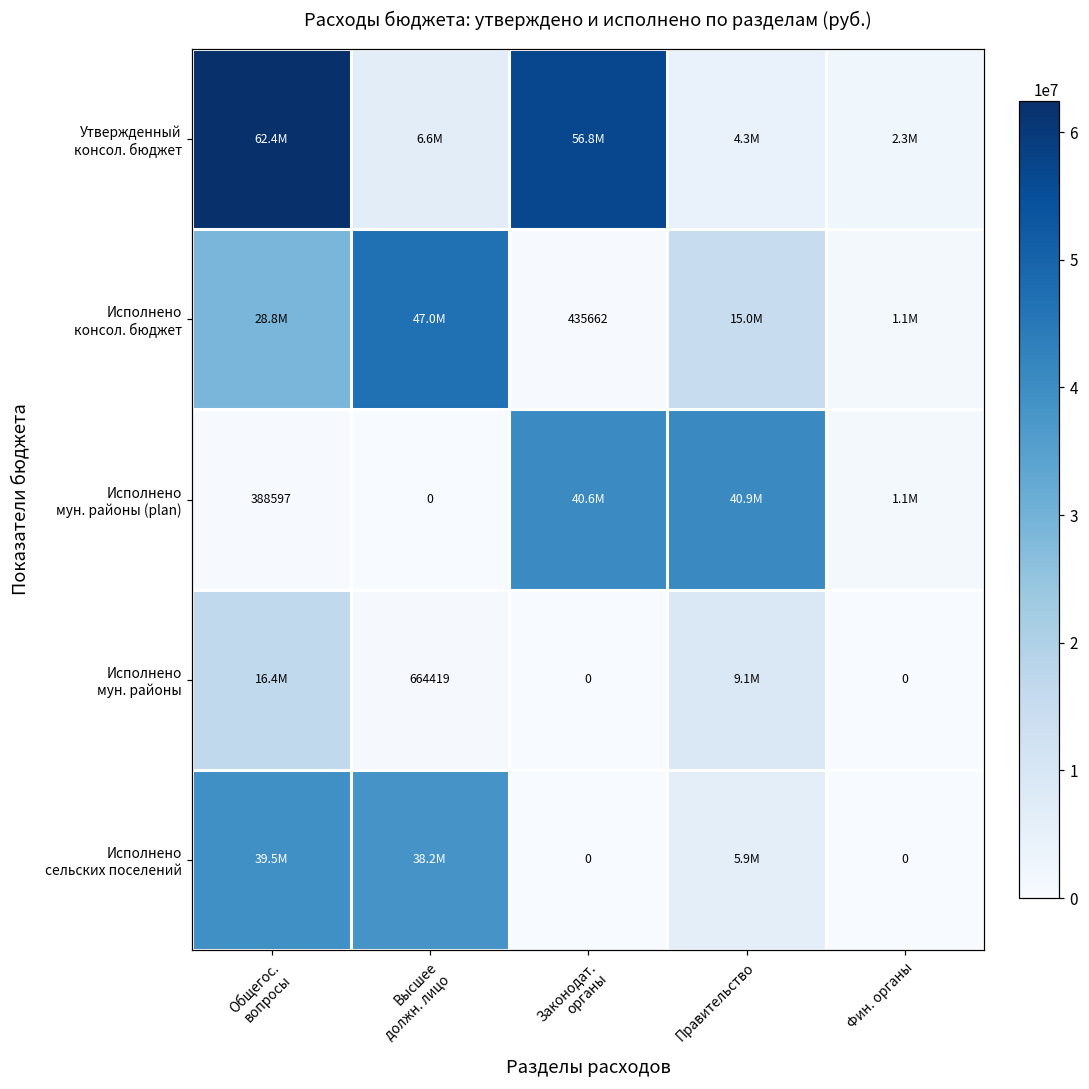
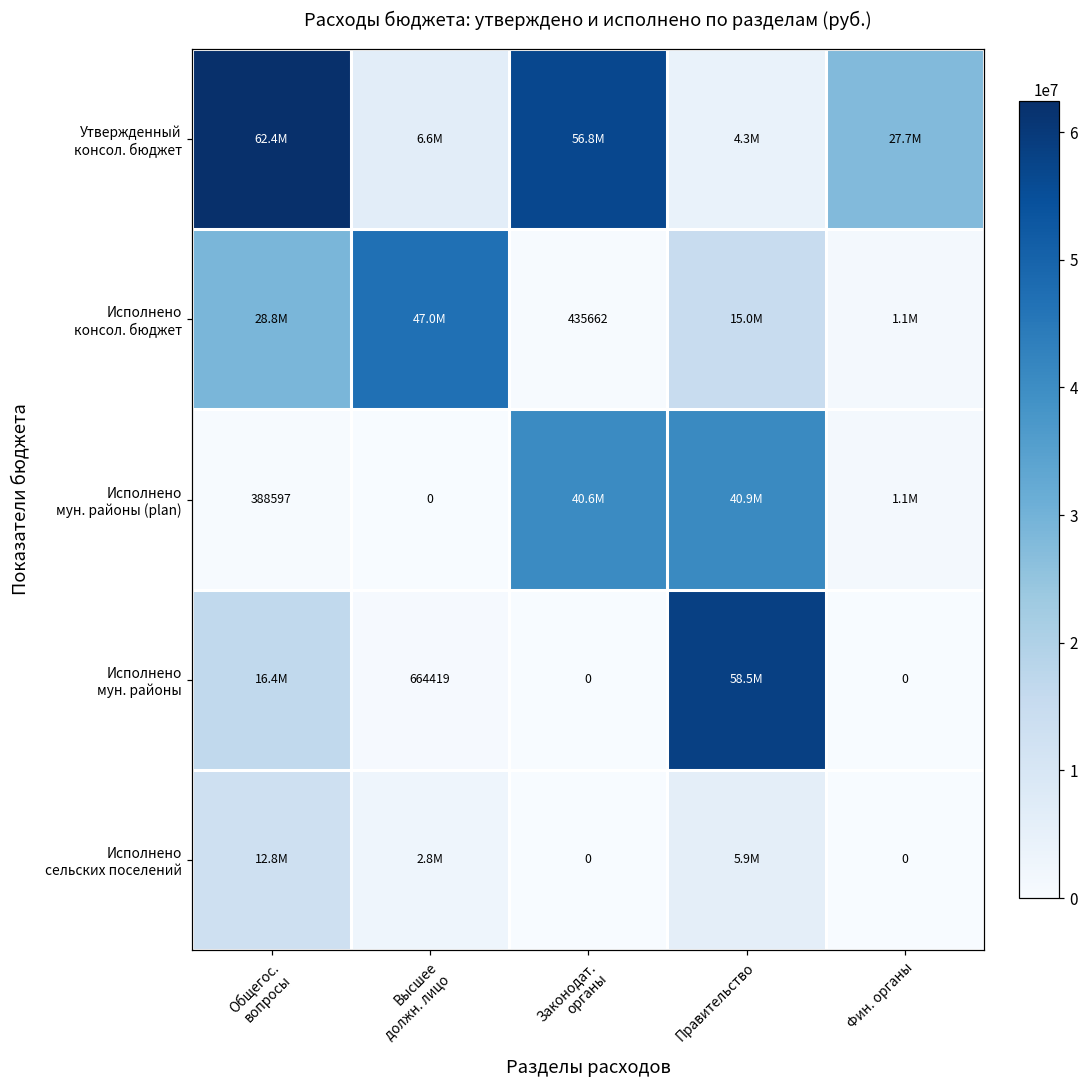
Утвержденный консол. бюджет, Фин. органы: 2.3M -> 27.7M
Исполнено мун. районы, Правительство: 9.1M -> 58.5M
Исполнено сельских поселений, Общегос. вопросы: 39.5M -> 12.8M
Исполнено сельских поселений, Высшее должн. лицо: 38.2M -> 2.8M
